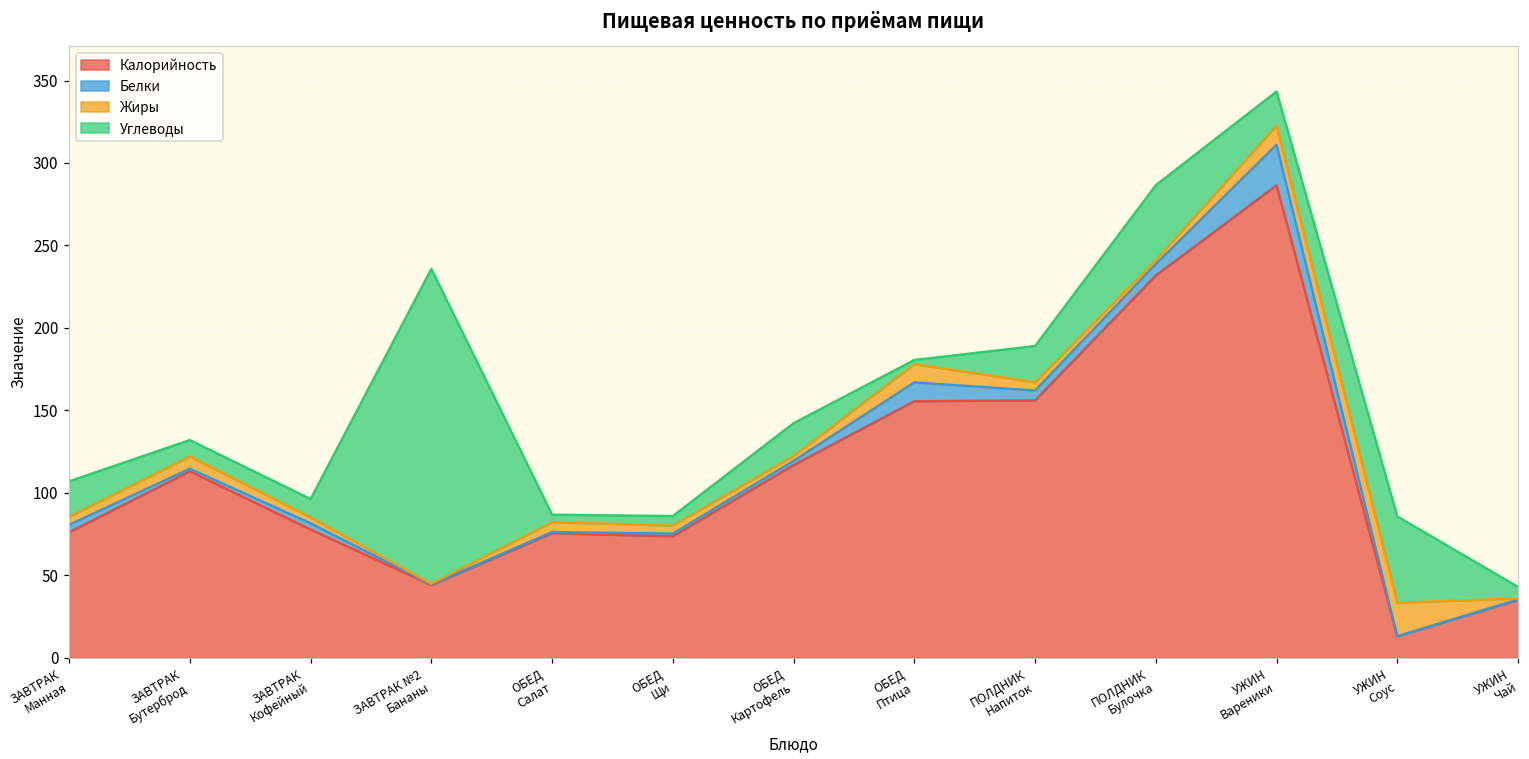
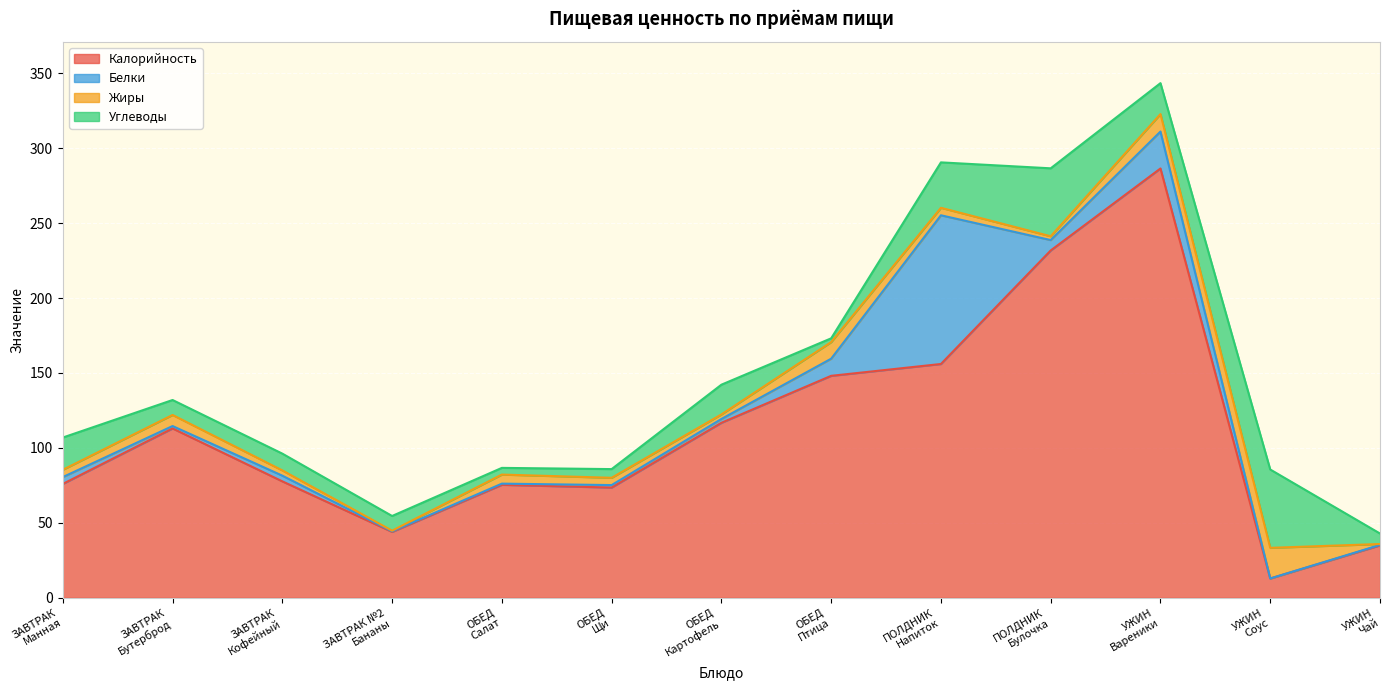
Углеводы, ЗАВТРАК №2 Бананы: 191 -> 10
Калорийность, ОБЕД Птица: 156 -> 148
Белки, ПОЛДНИК Напиток: 6 -> 99
Углеводы, ПОЛДНИК Напиток: 22 -> 30
